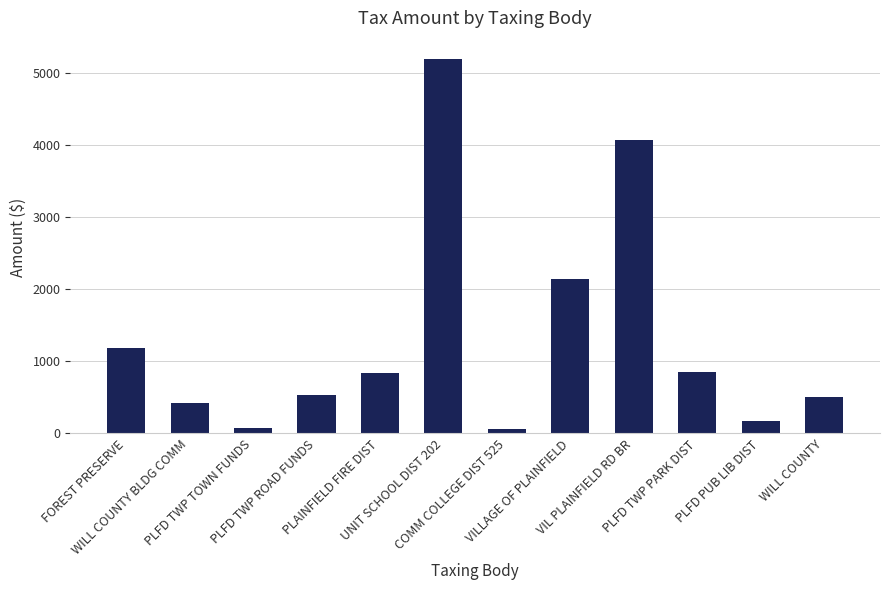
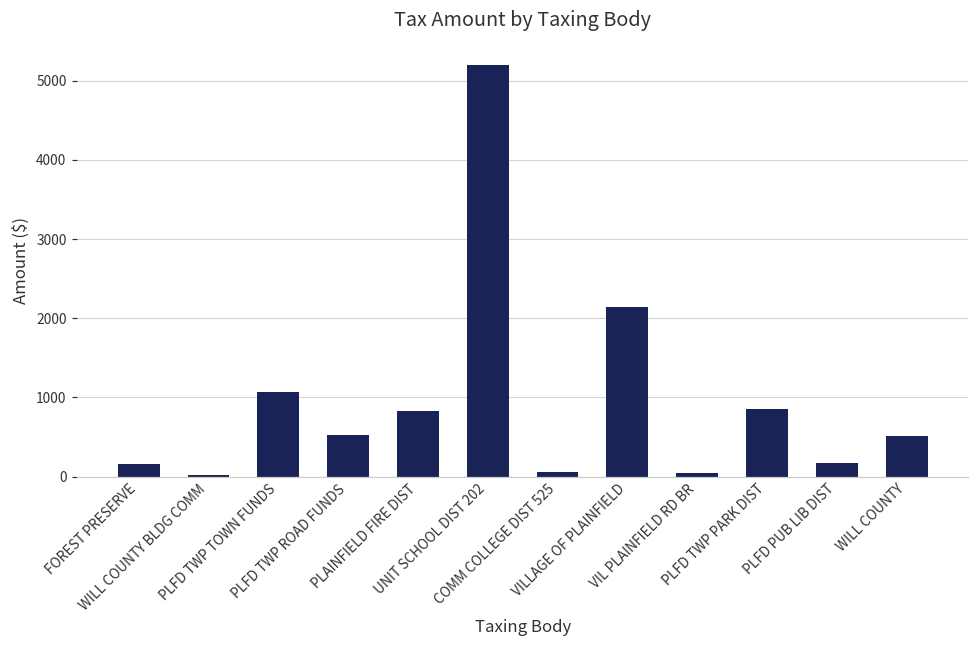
FOREST PRESERVE: 1200 -> 200
WILL COUNTY BLDG COMM: 400 -> 0
PLFD TWP TOWN FUNDS: 100 -> 1100
VIL PLAINFIELD RD BR: 4100 -> 0
